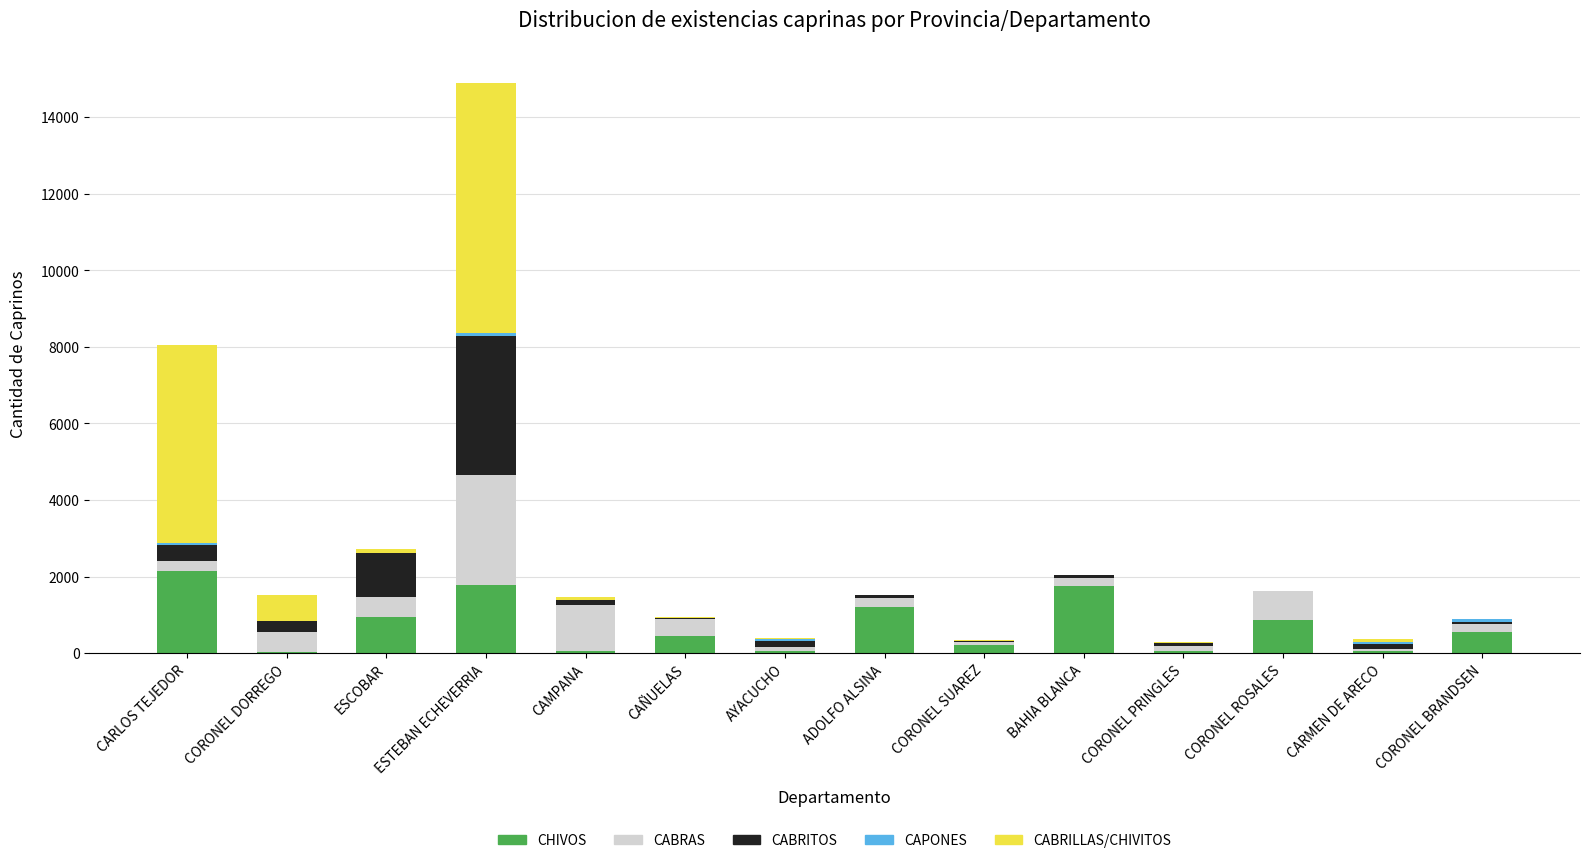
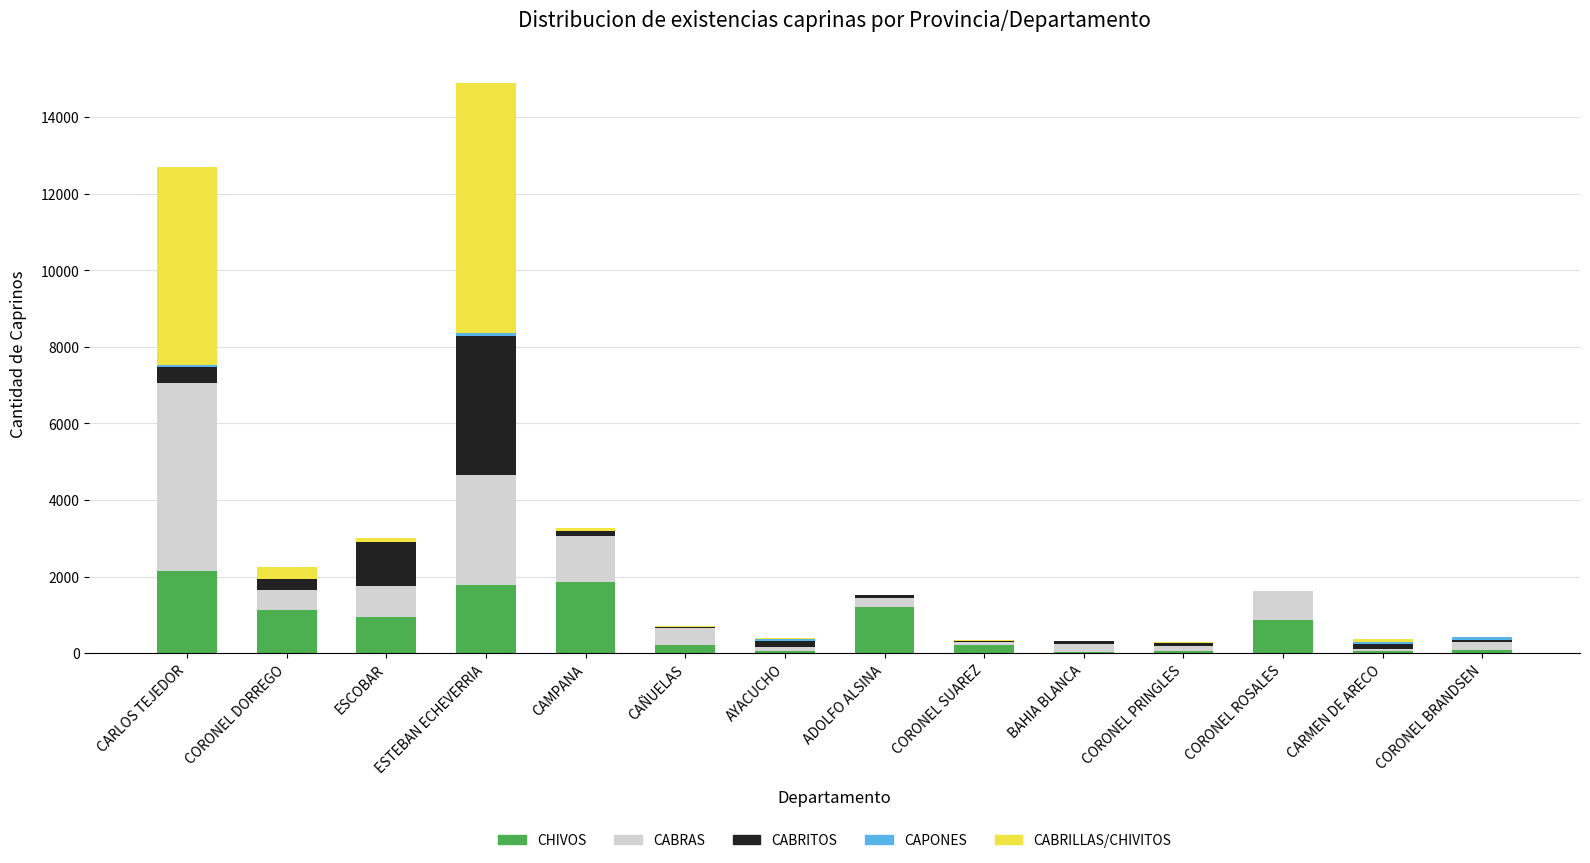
CABRAS, CARLOS TEJEDOR: 200 -> 4900
CHIVOS, CORONEL DORREGO: 0 -> 1100
CABRILLAS/CHIVITOS, CORONEL DORREGO: 700 -> 300
CABRAS, ESCOBAR: 500 -> 800
CHIVOS, CAMPANA: 100 -> 1900
CHIVOS, CAÑUELAS: 400 -> 200
CHIVOS, BAHIA BLANCA: 1700 -> 0
CHIVOS, CORONEL BRANDSEN: 600 -> 100
